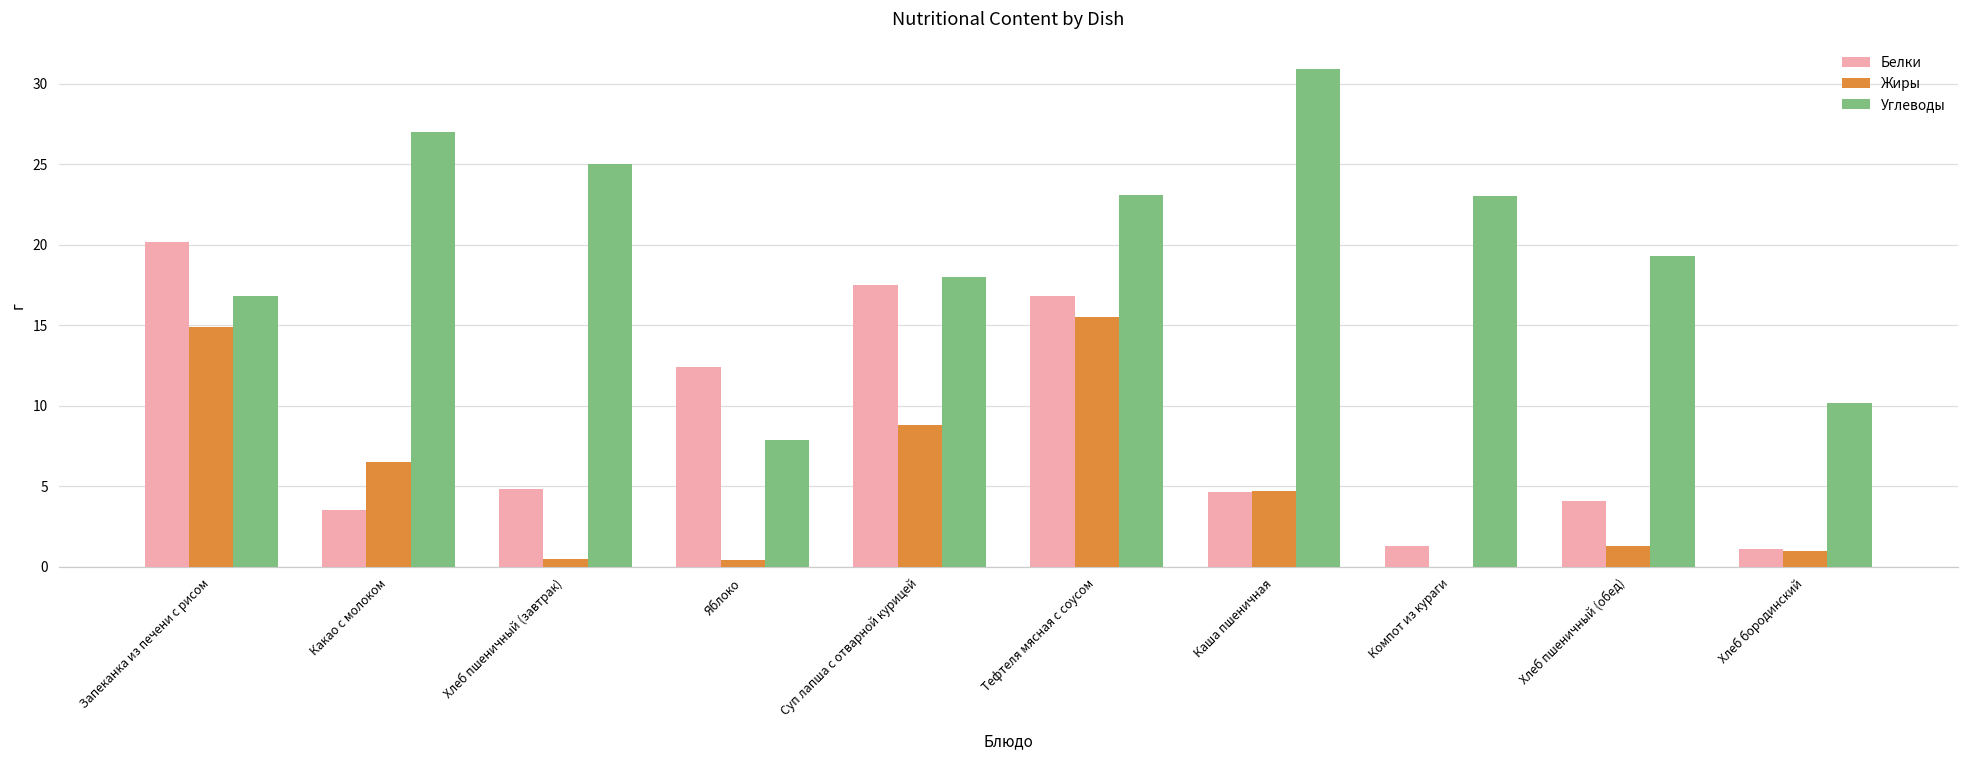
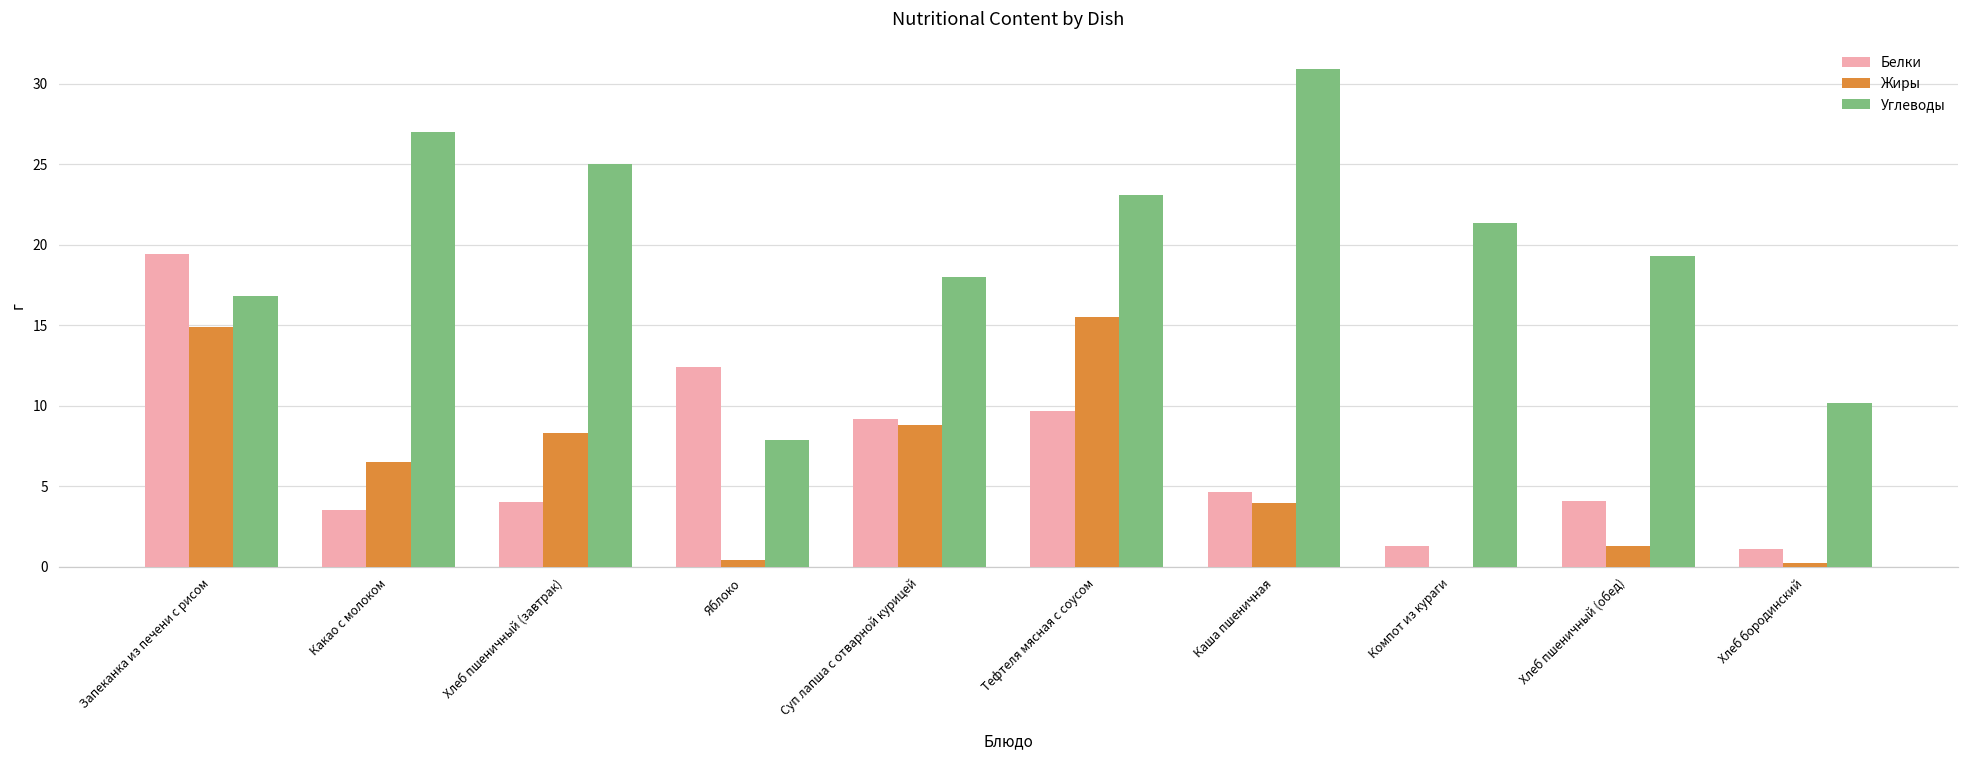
Белки, Запеканка из печени с рисом: 20.2 -> 19.4
Белки, Хлеб пшеничный (завтрак): 4.8 -> 4.0
Жиры, Хлеб пшеничный (завтрак): 0.5 -> 8.3
Белки, Суп лапша с отварной курицей: 17.5 -> 9.2
Белки, Тефтеля мясная с соусом: 16.8 -> 9.7
Жиры, Каша пшеничная: 4.7 -> 4.0
Углеводы, Компот из кураги: 23.0 -> 21.3
Жиры, Хлеб бородинский: 1.0 -> 0.2
